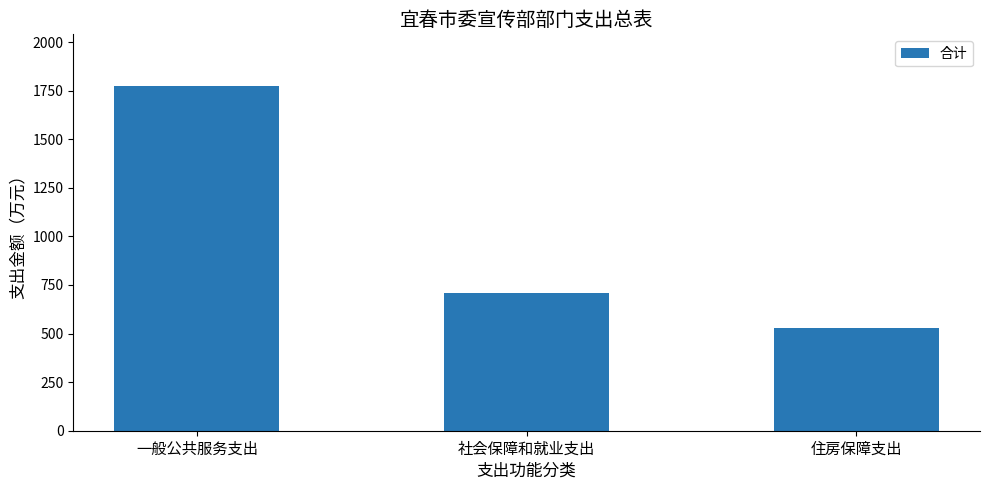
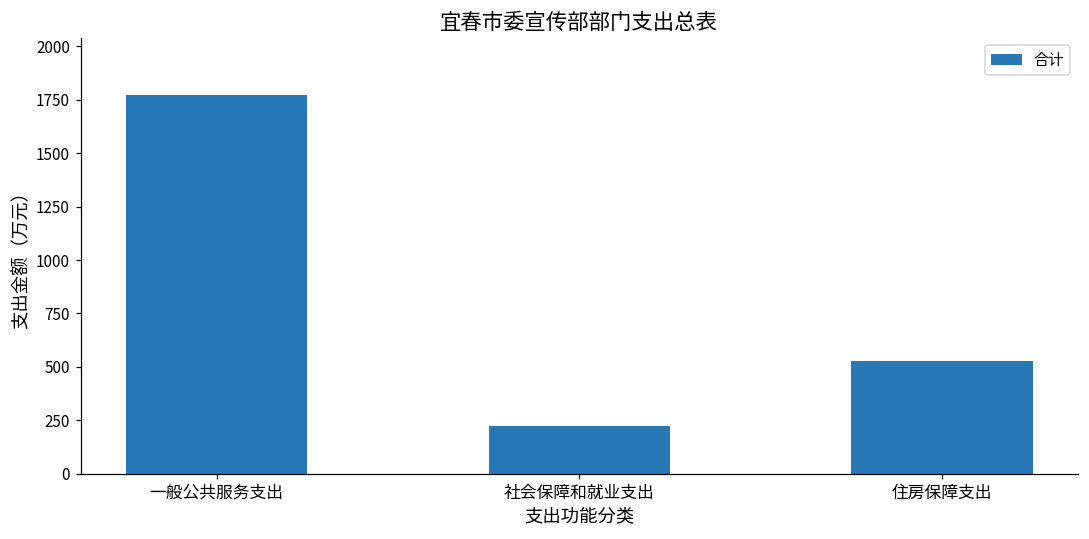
社会保障和就业支出: 710 -> 220
